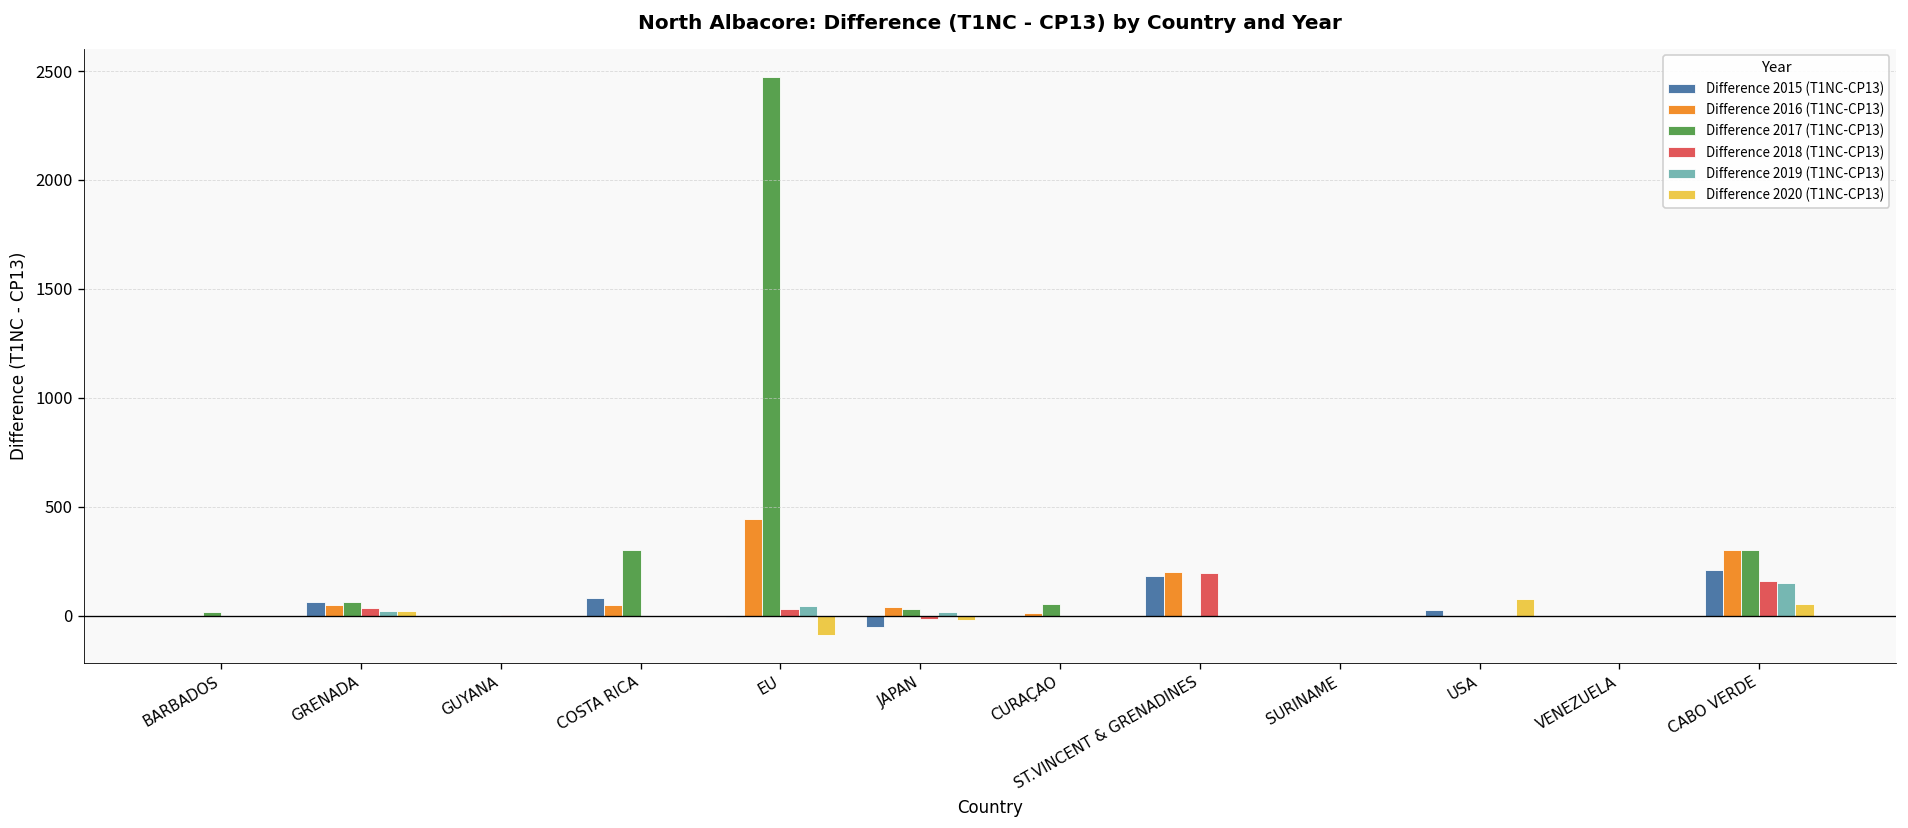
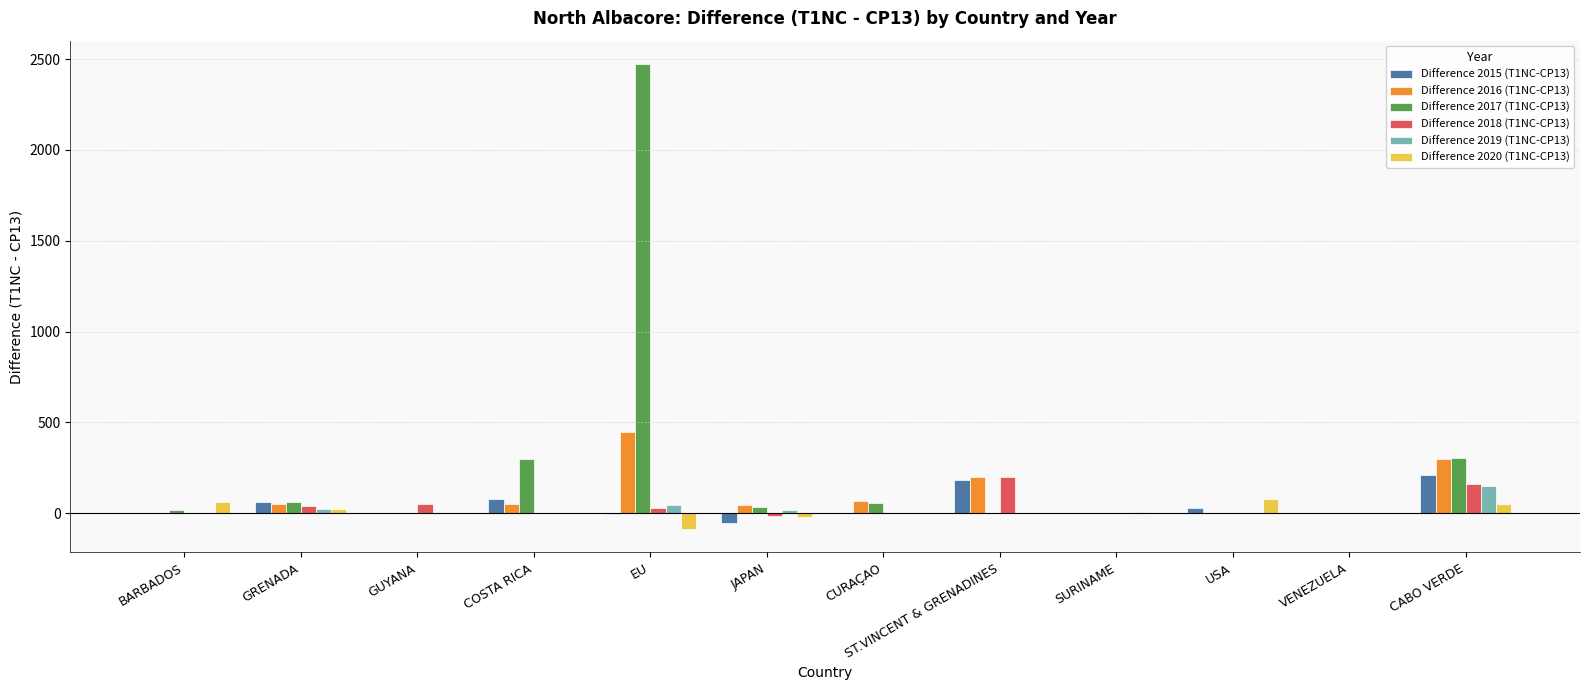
Difference 2020 (T1NC-CP13), BARBADOS: 0 -> 60
Difference 2018 (T1NC-CP13), GUYANA: 0 -> 50
Difference 2016 (T1NC-CP13), CURAÇAO: 10 -> 70
